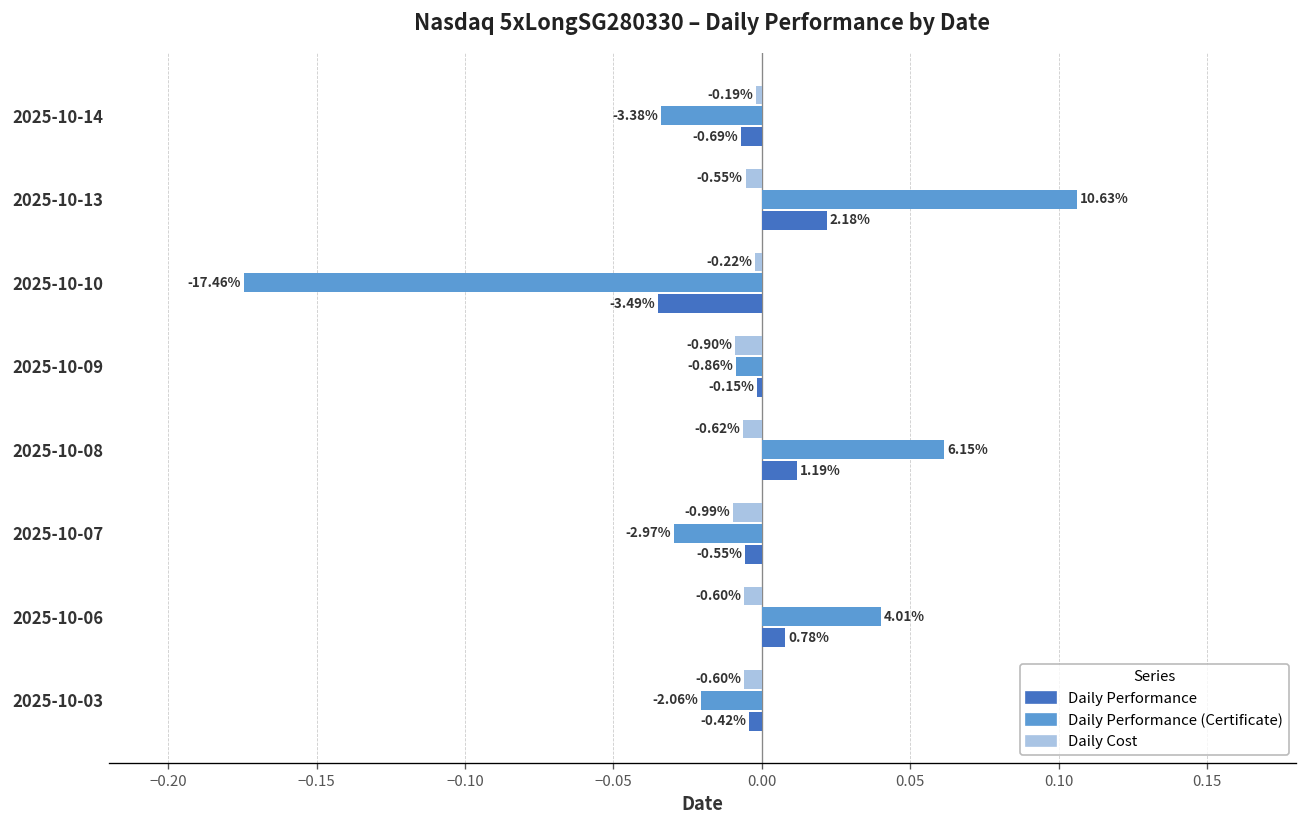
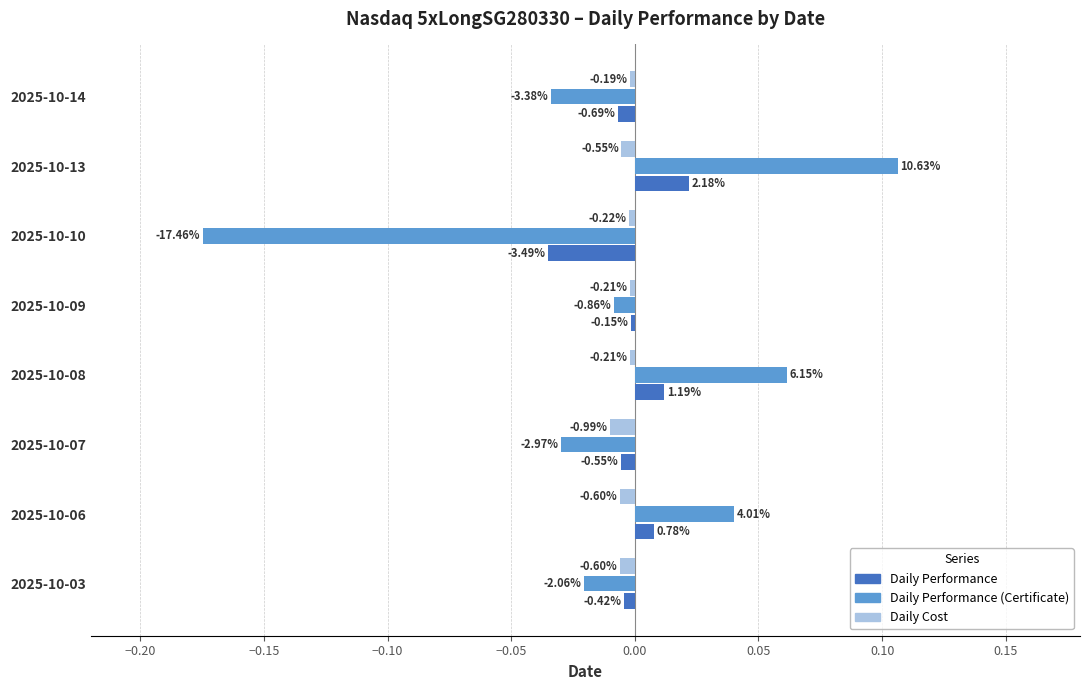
Daily Cost, 2025-10-09: -0.90% -> -0.21%
Daily Cost, 2025-10-08: -0.62% -> -0.21%
